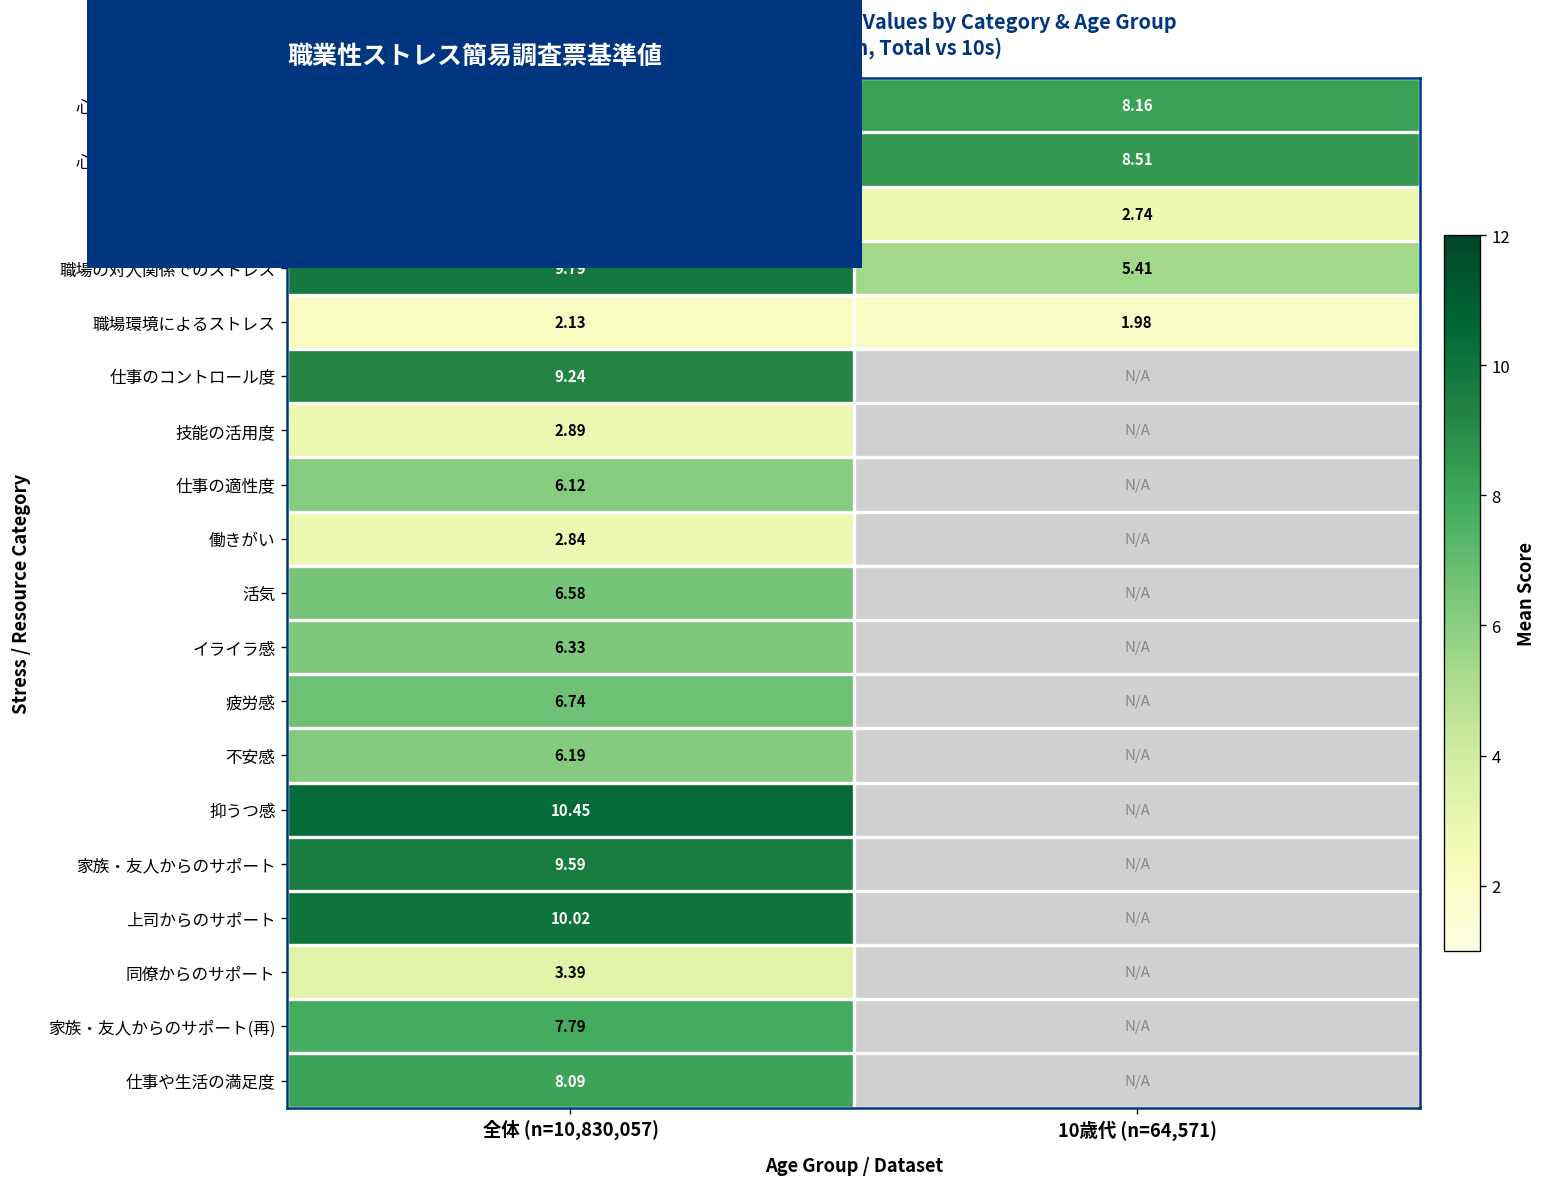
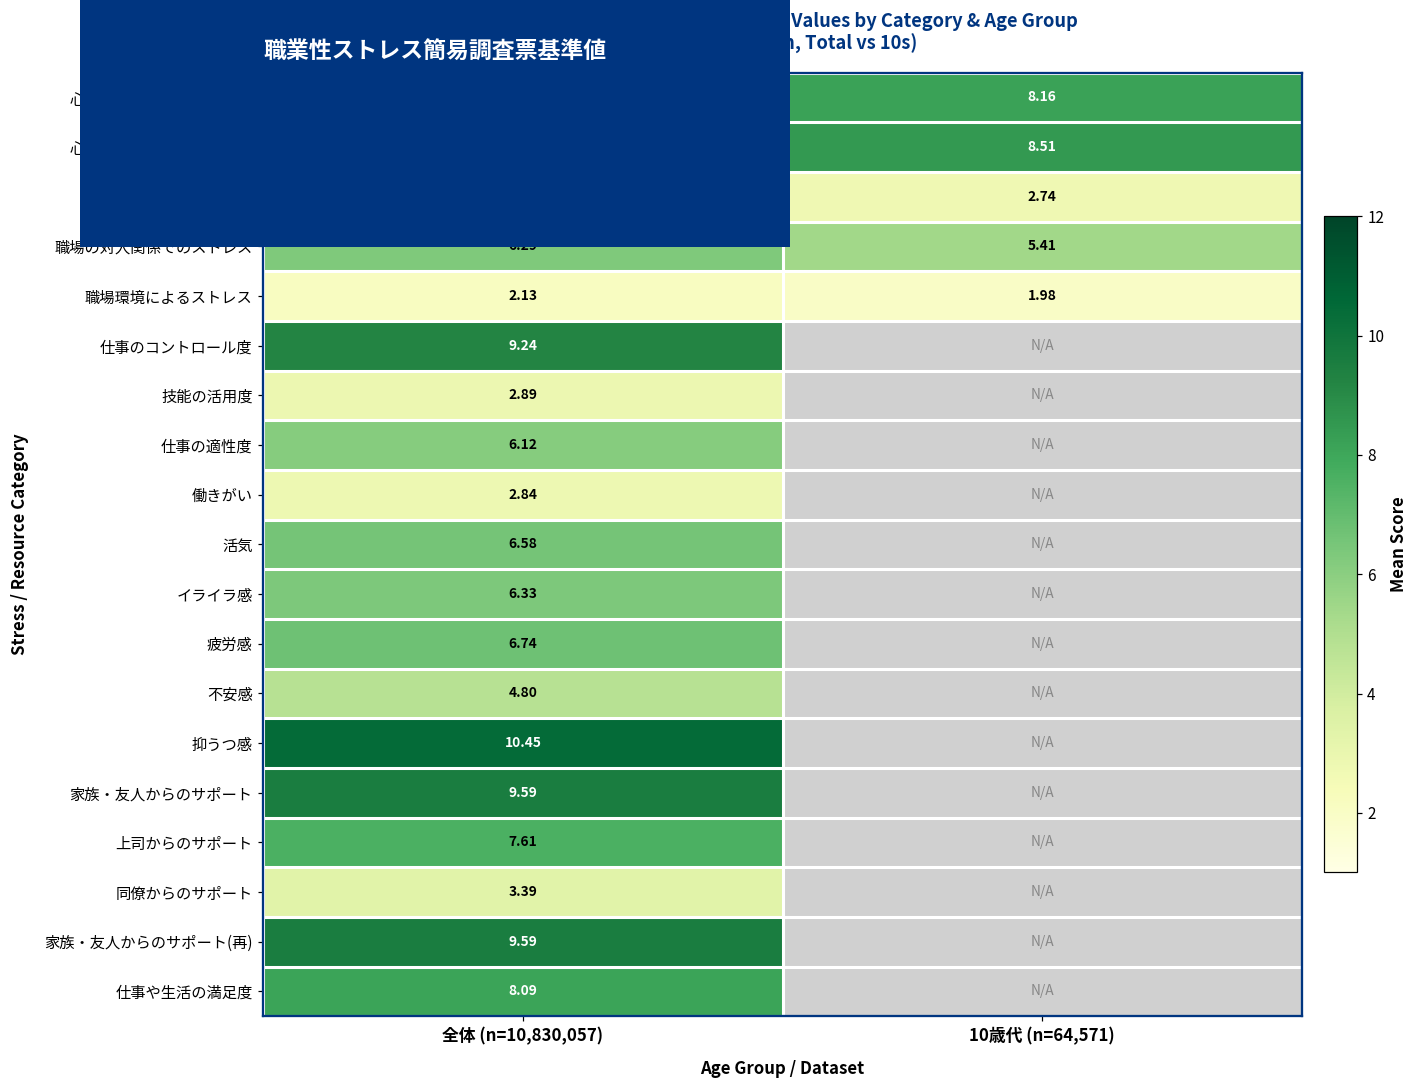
職場の対人関係でのストレス, 全体 (n=10,830,057): 9.79 -> 6.29
不安感, 全体 (n=10,830,057): 6.19 -> 4.80
上司からのサポート, 全体 (n=10,830,057): 10.02 -> 7.61
家族・友人からのサポート(再), 全体 (n=10,830,057): 7.79 -> 9.59
